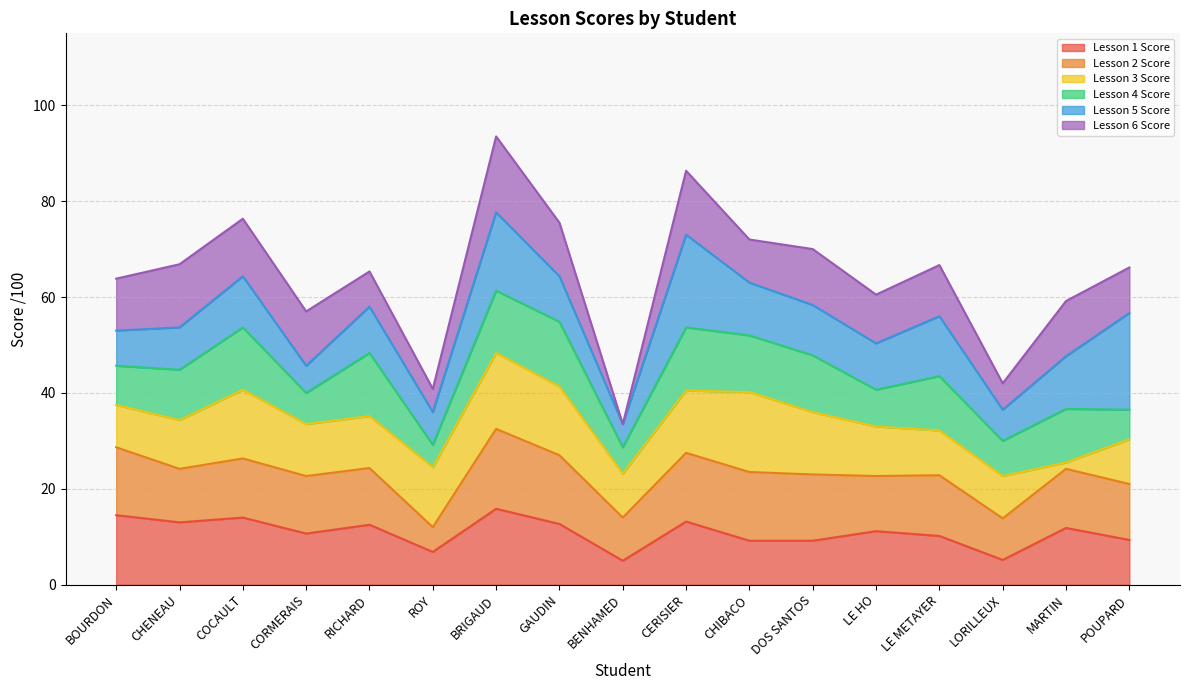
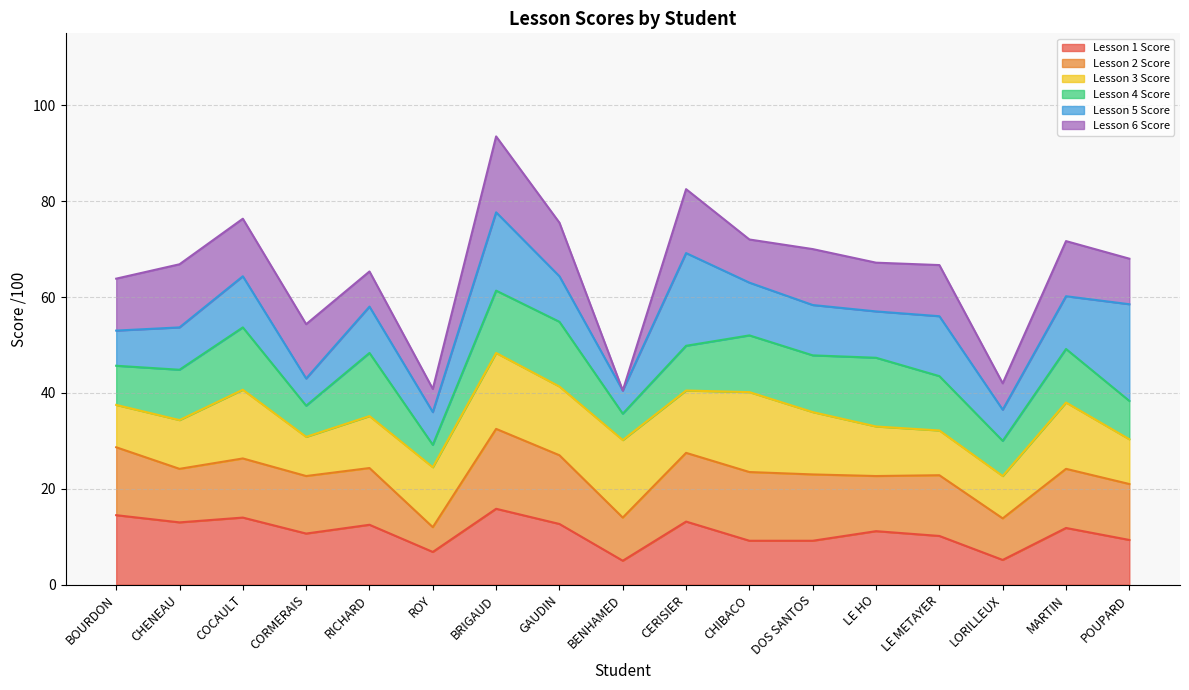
Lesson 3 Score, CORMERAIS: 11 -> 8
Lesson 3 Score, BENHAMED: 9 -> 16
Lesson 4 Score, CERISIER: 13 -> 9
Lesson 4 Score, LE HO: 8 -> 14
Lesson 3 Score, MARTIN: 1 -> 14
Lesson 4 Score, POUPARD: 6 -> 8
